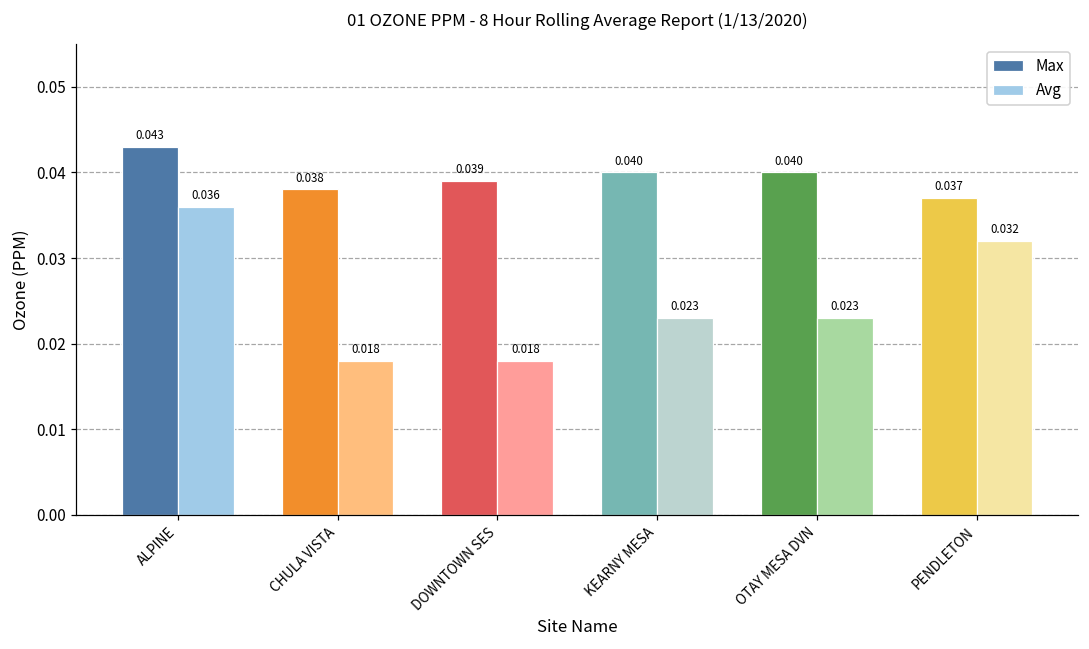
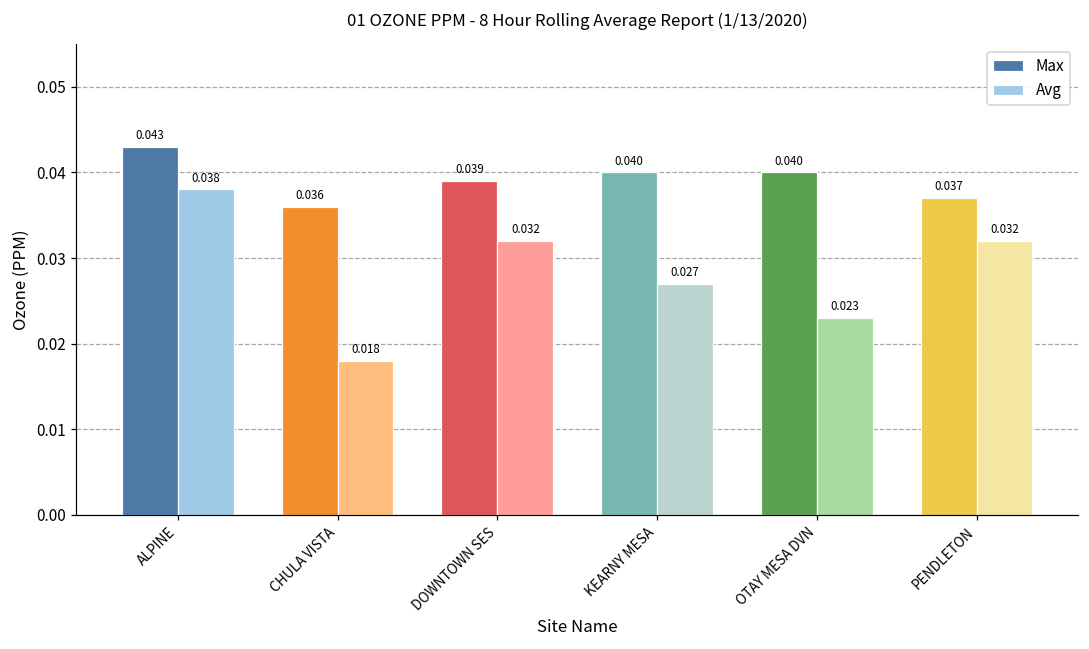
Avg, ALPINE: 0.036 -> 0.038
Max, CHULA VISTA: 0.038 -> 0.036
Avg, DOWNTOWN SES: 0.018 -> 0.032
Avg, KEARNY MESA: 0.023 -> 0.027
